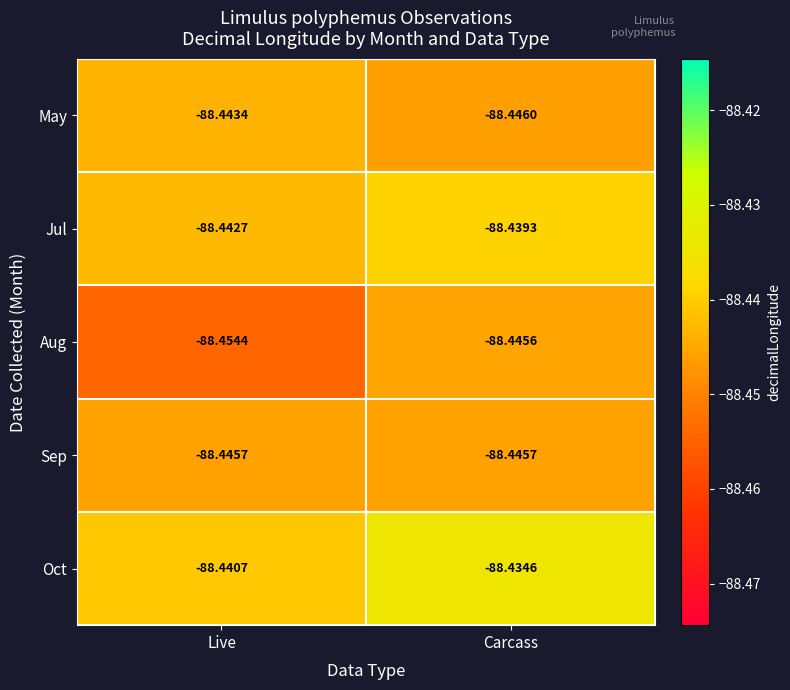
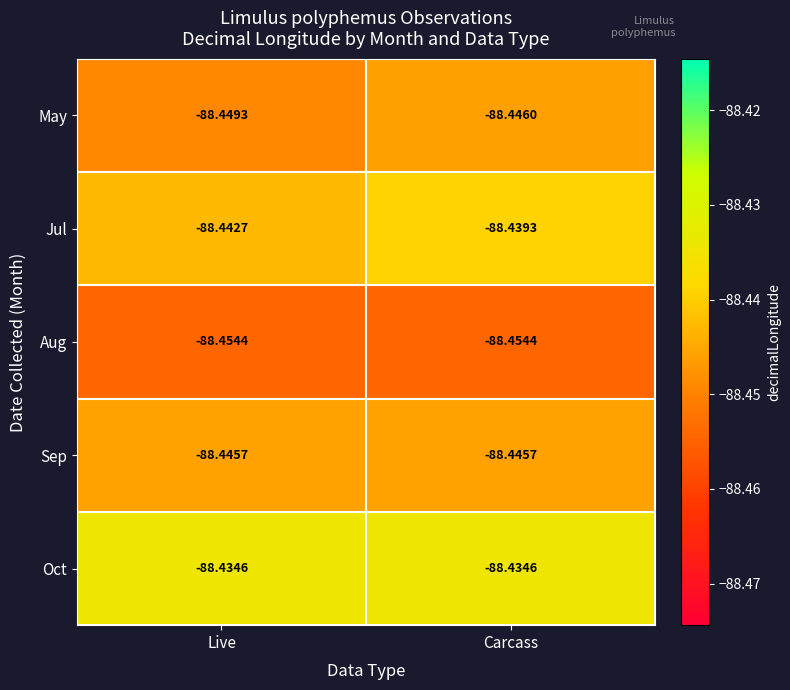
May, Live: -88.4434 -> -88.4493
Aug, Carcass: -88.4456 -> -88.4544
Oct, Live: -88.4407 -> -88.4346
